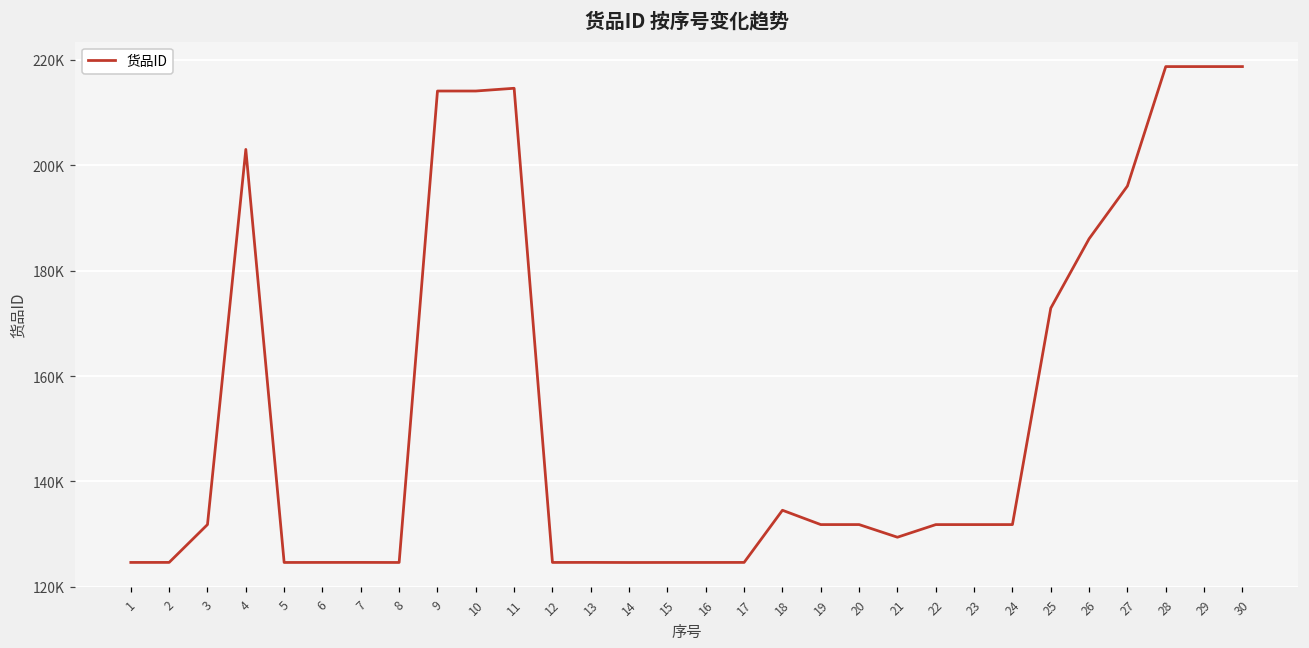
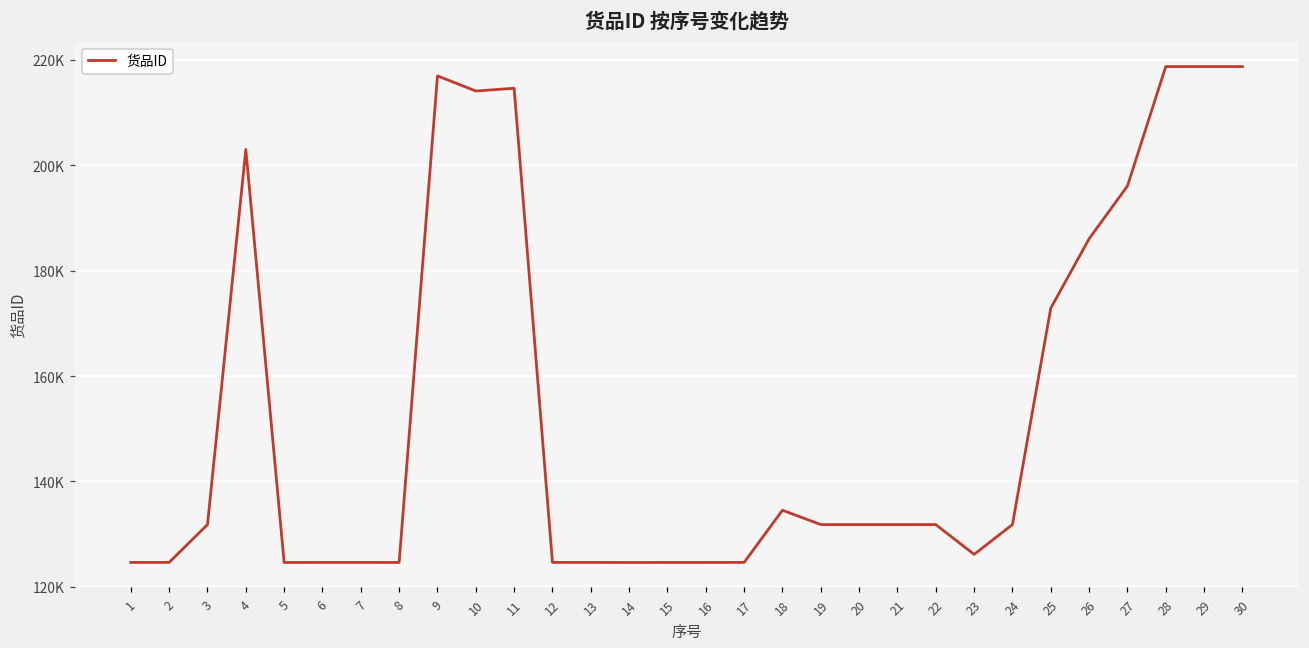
9: 214000 -> 217000
21: 129000 -> 132000
23: 132000 -> 126000
